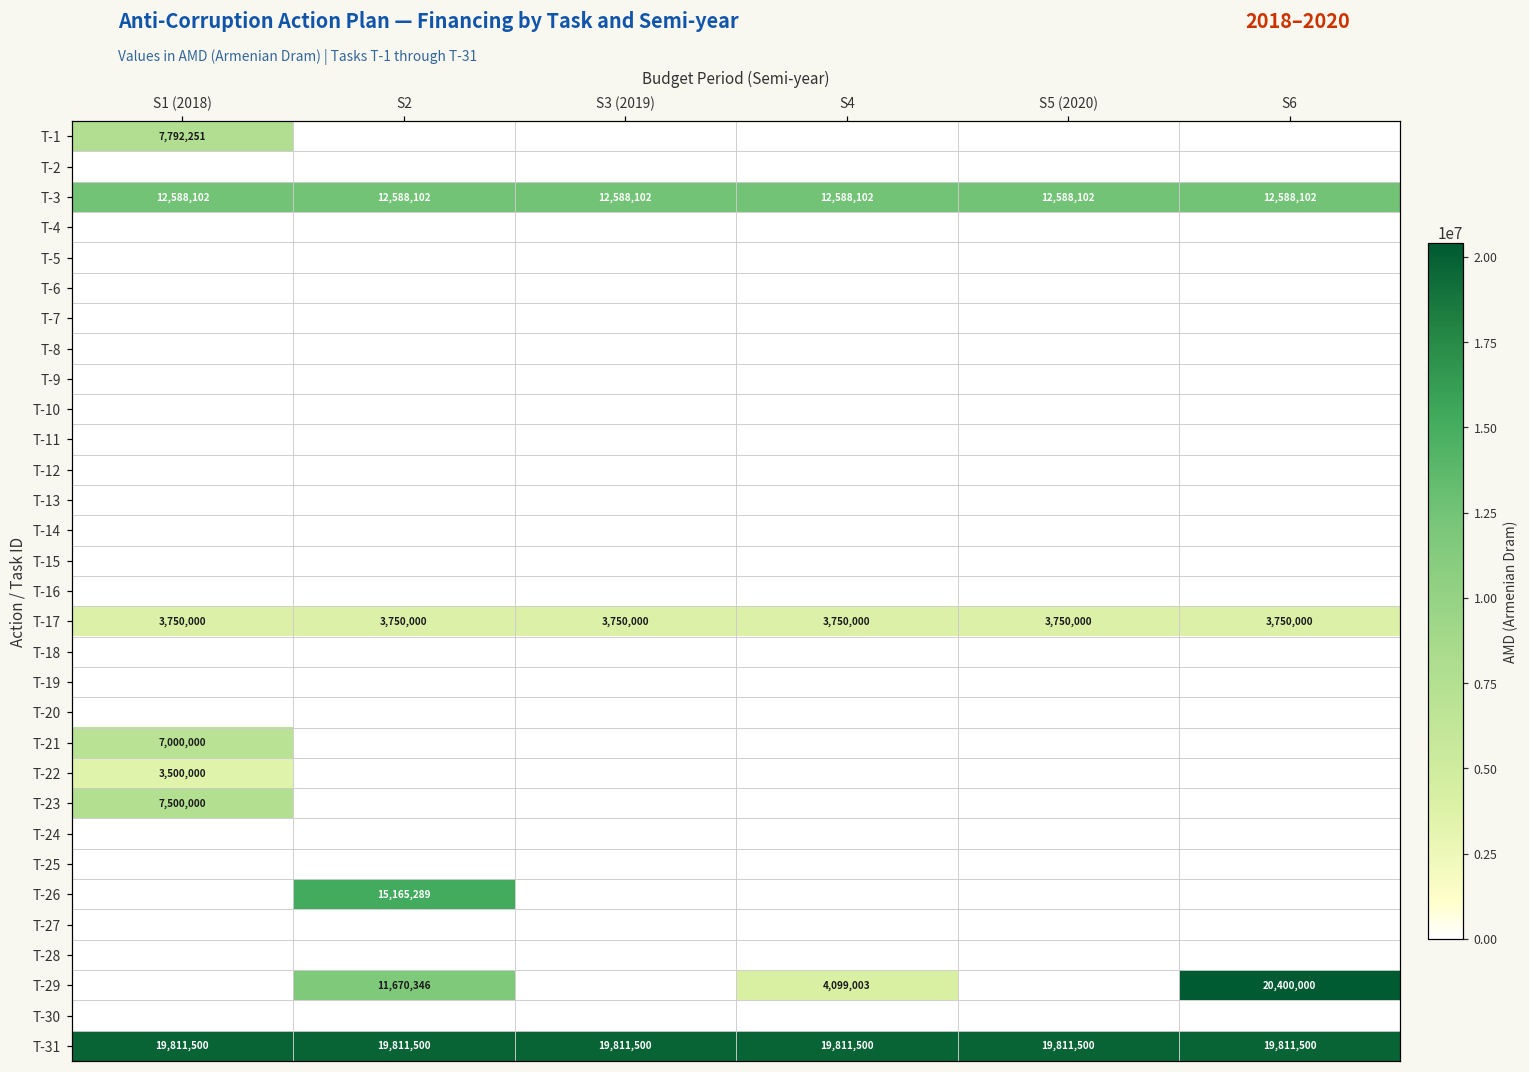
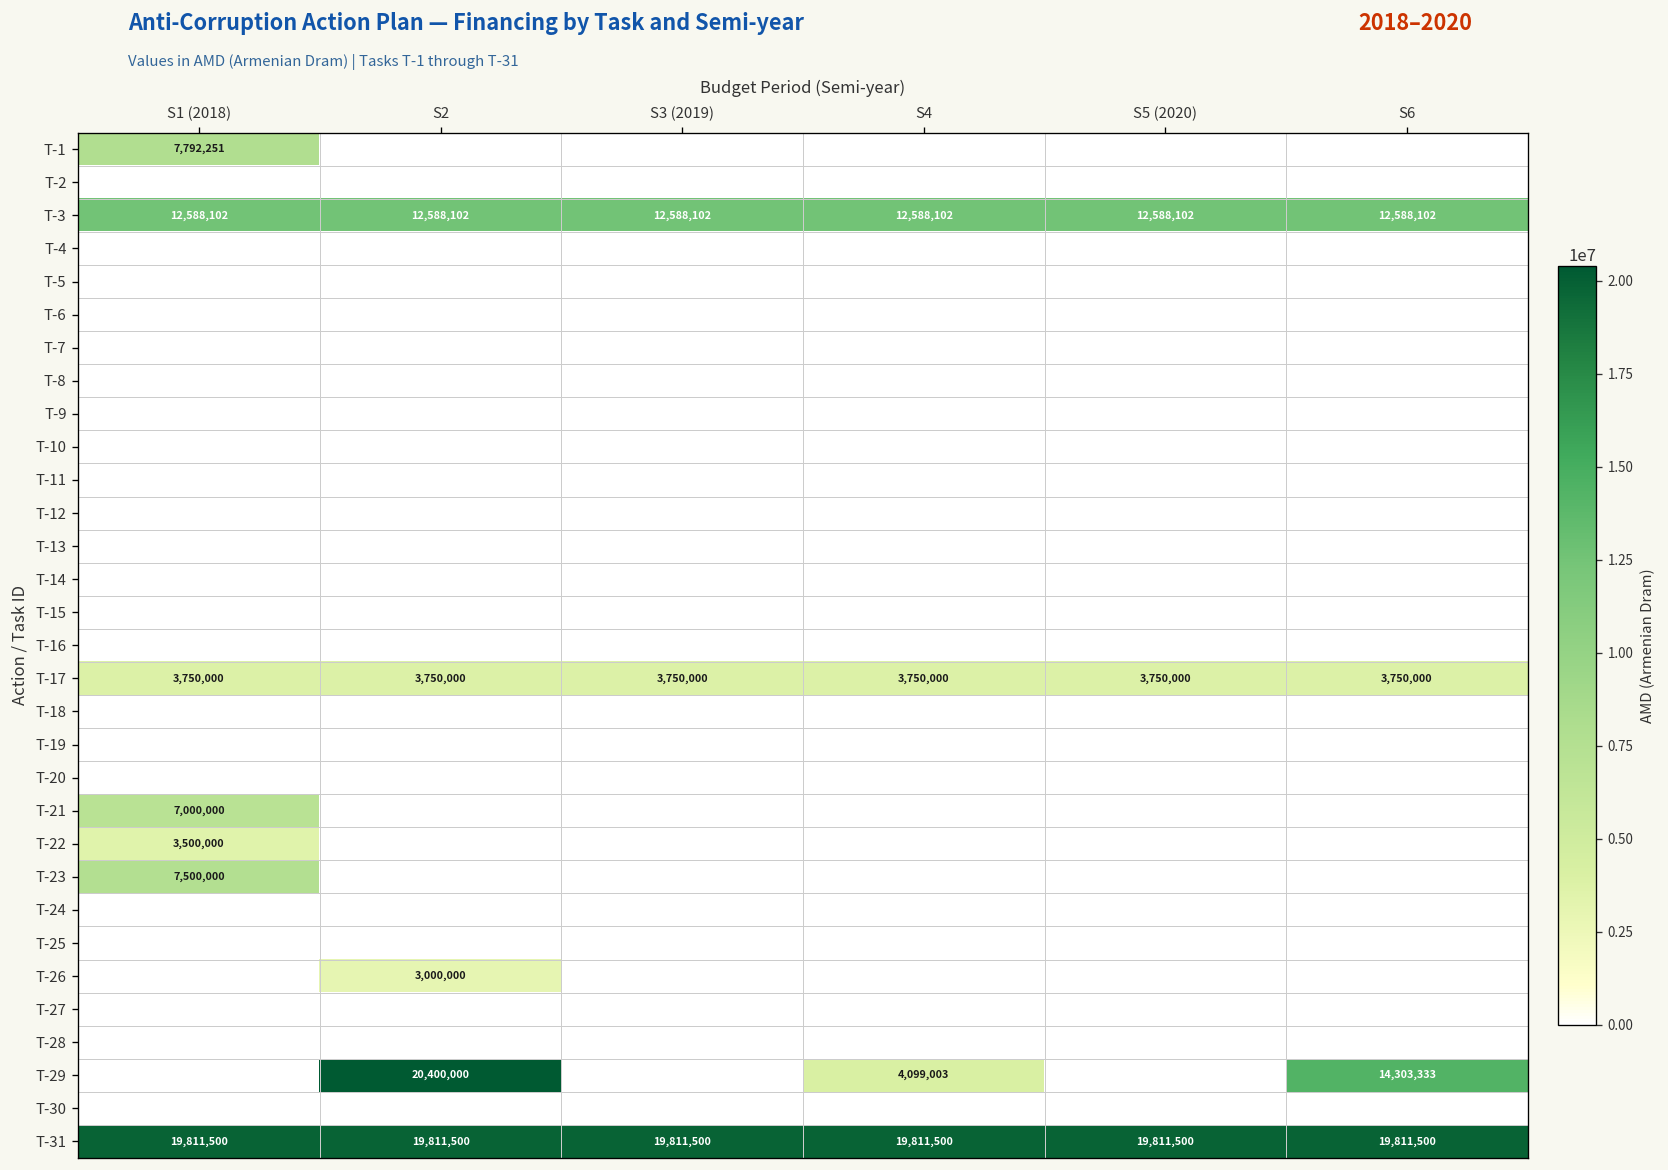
T-26, S2: 15,165,289 -> 3,000,000
T-29, S2: 11,670,346 -> 20,400,000
T-29, S6: 20,400,000 -> 14,303,333
